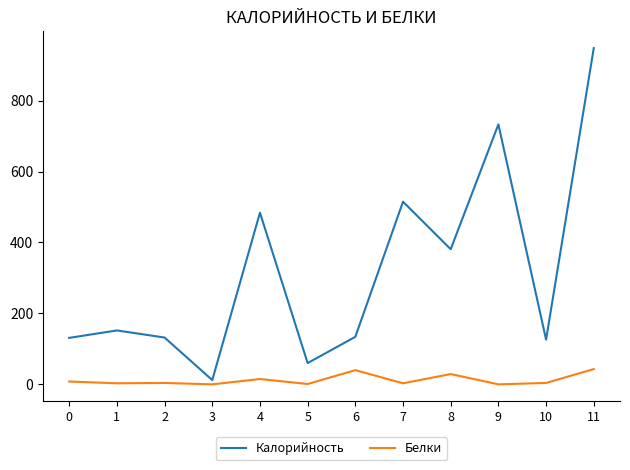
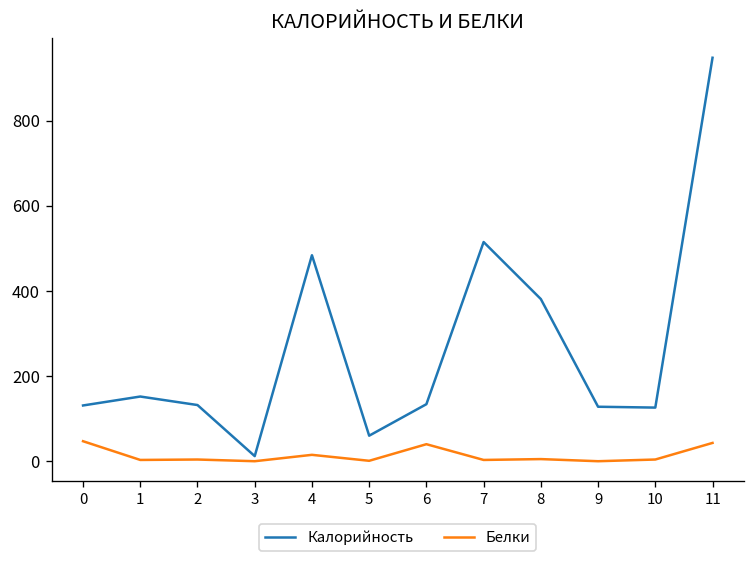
Белки, 0: 10 -> 50
Белки, 8: 30 -> 10
Калорийность, 9: 730 -> 130
